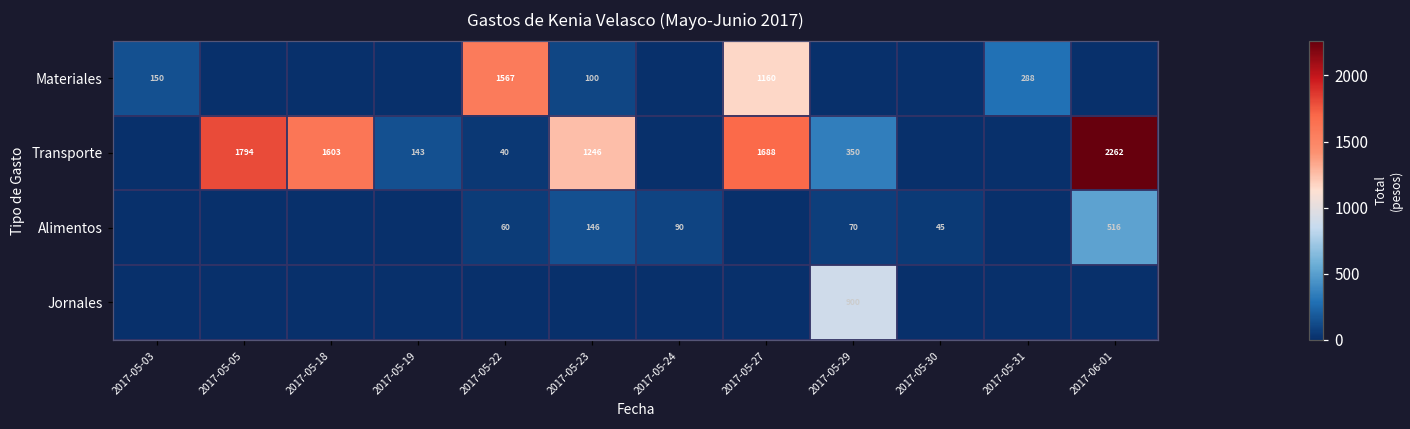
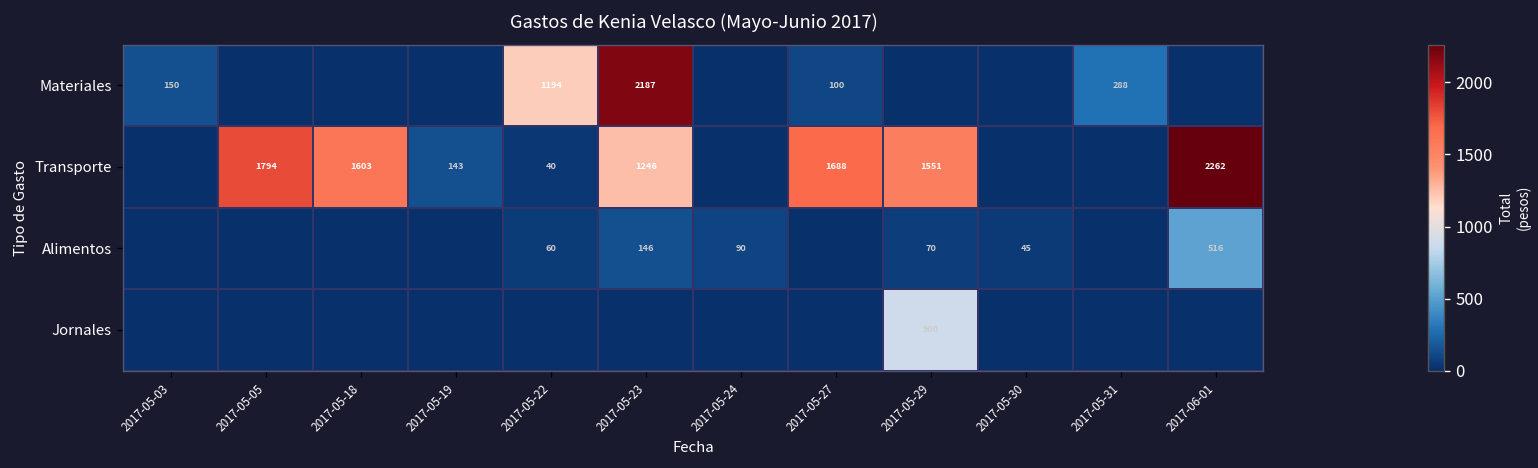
Materiales, 2017-05-22: 1567 -> 1194
Materiales, 2017-05-23: 100 -> 2187
Materiales, 2017-05-27: 1160 -> 100
Transporte, 2017-05-29: 350 -> 1551
